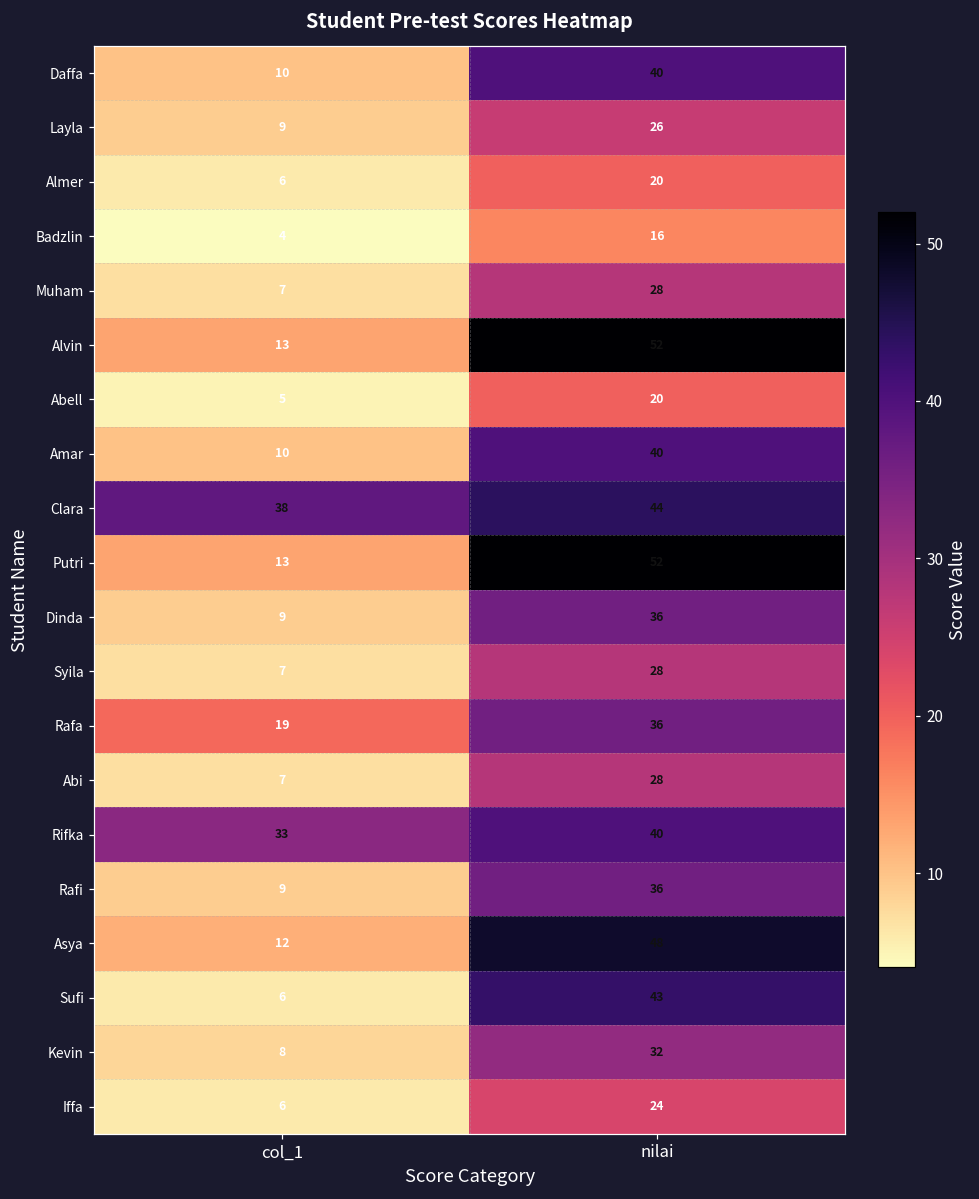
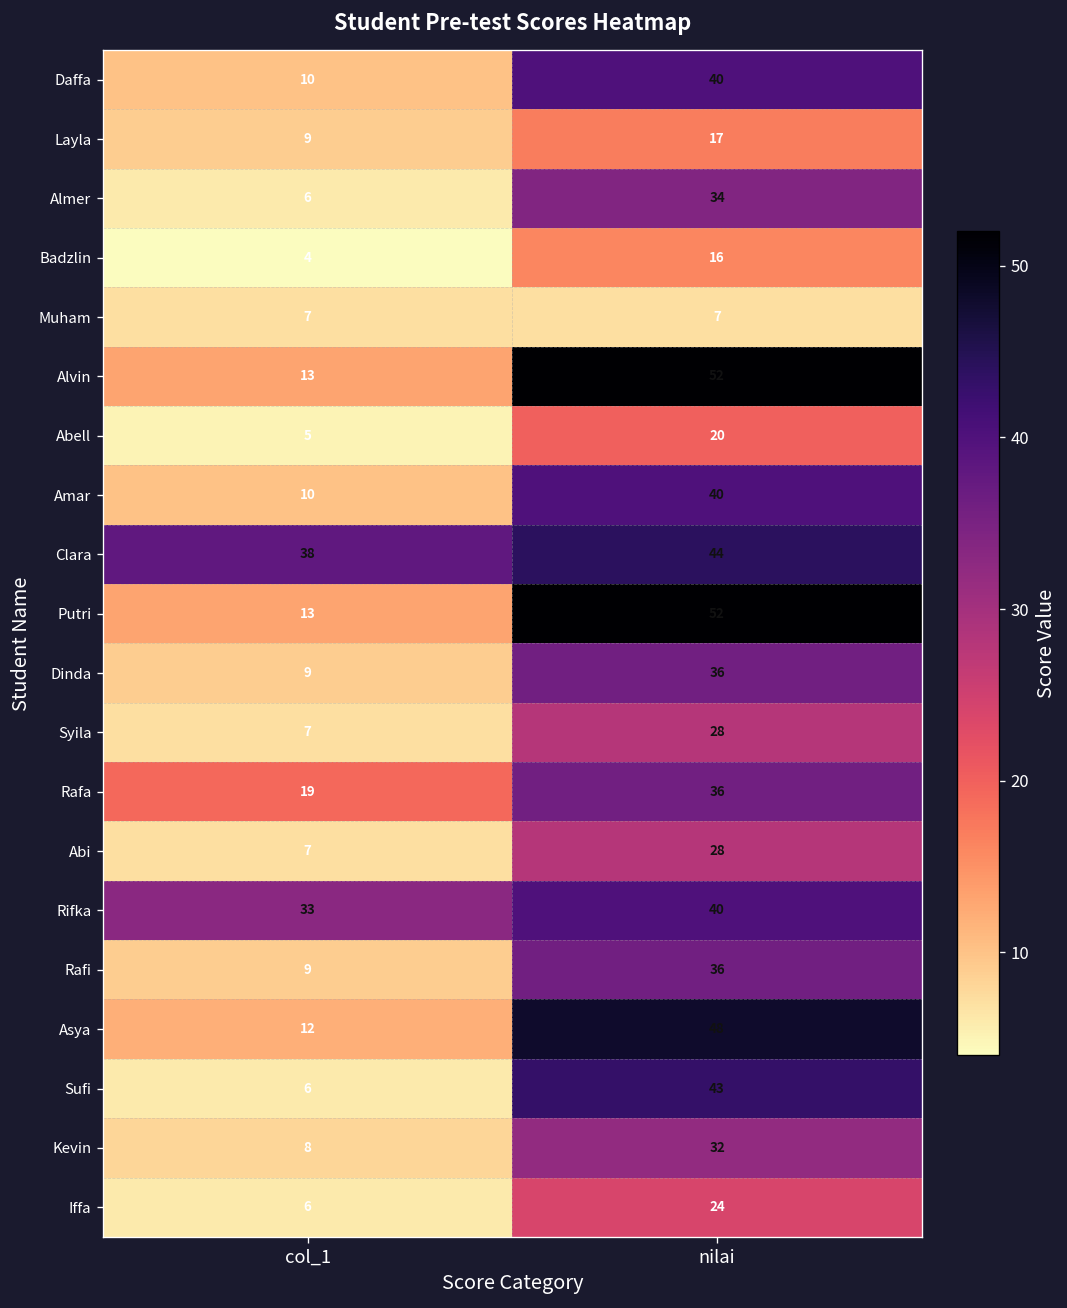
Layla, nilai: 26 -> 17
Almer, nilai: 20 -> 34
Muham, nilai: 28 -> 7
